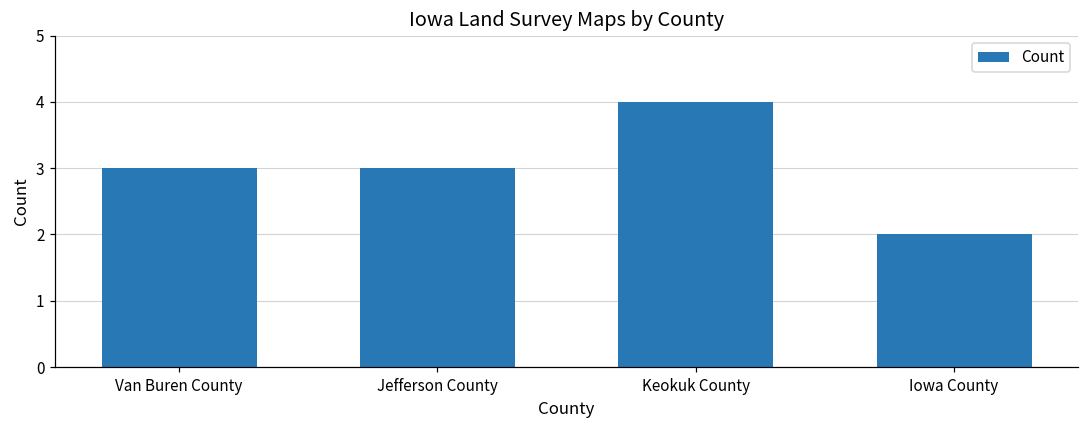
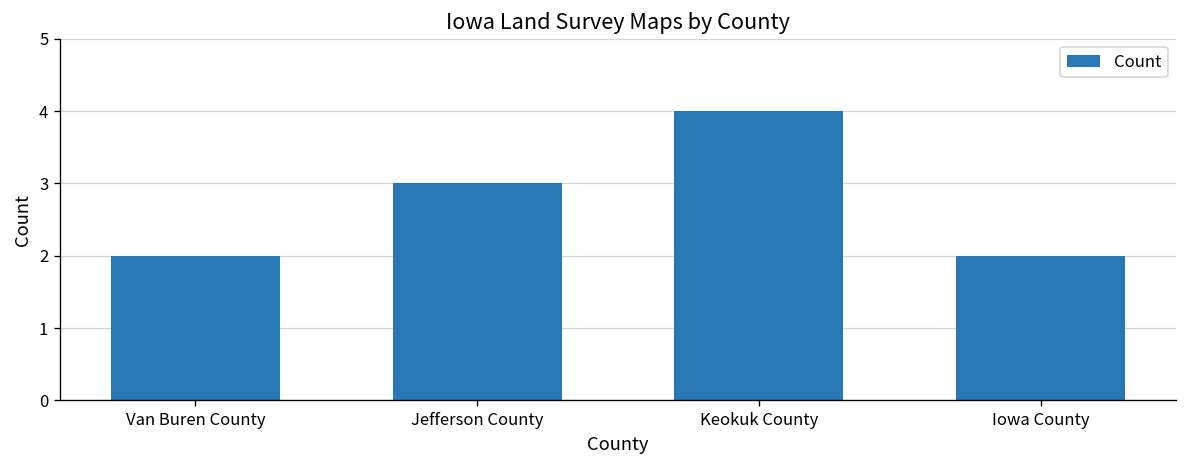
Van Buren County: 3 -> 2
